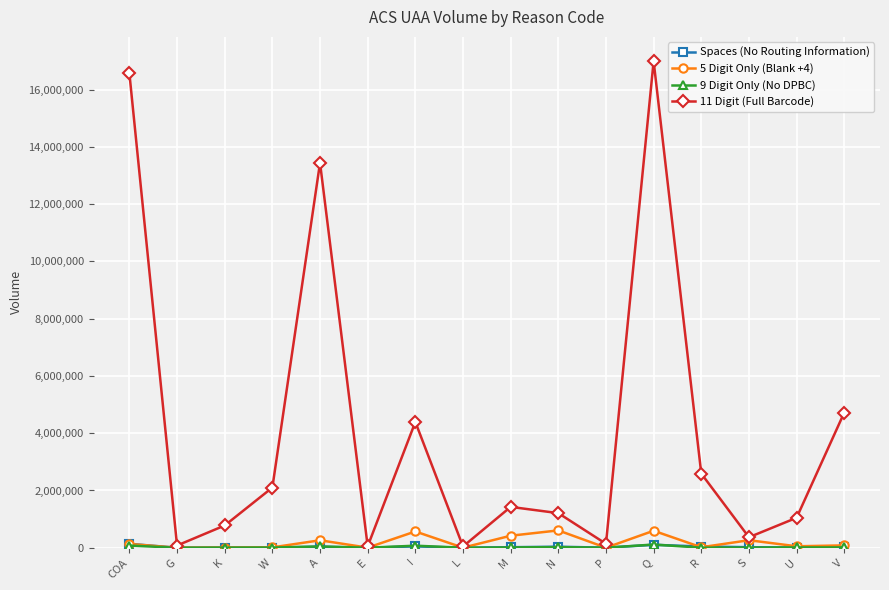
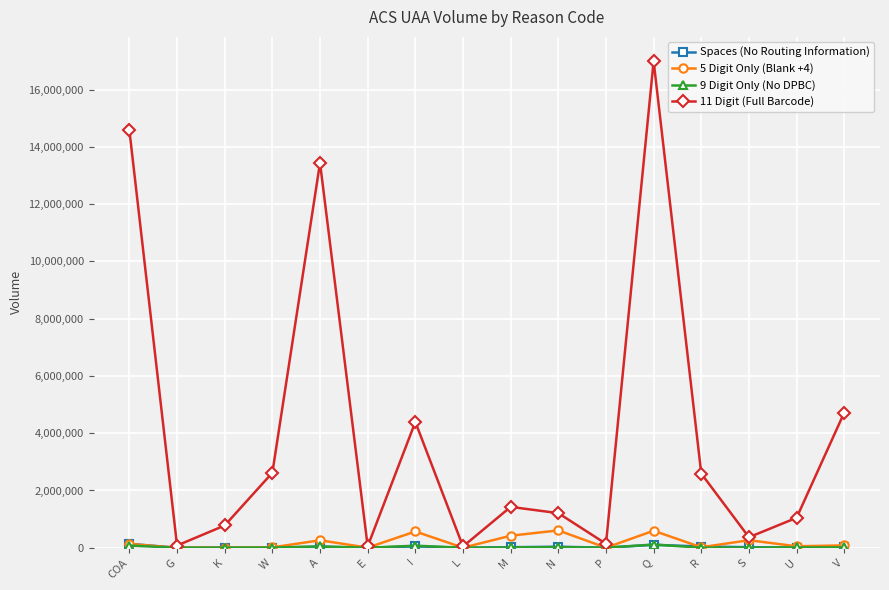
11 Digit (Full Barcode), COA: 16,600,000 -> 14,600,000
11 Digit (Full Barcode), W: 2,100,000 -> 2,600,000
